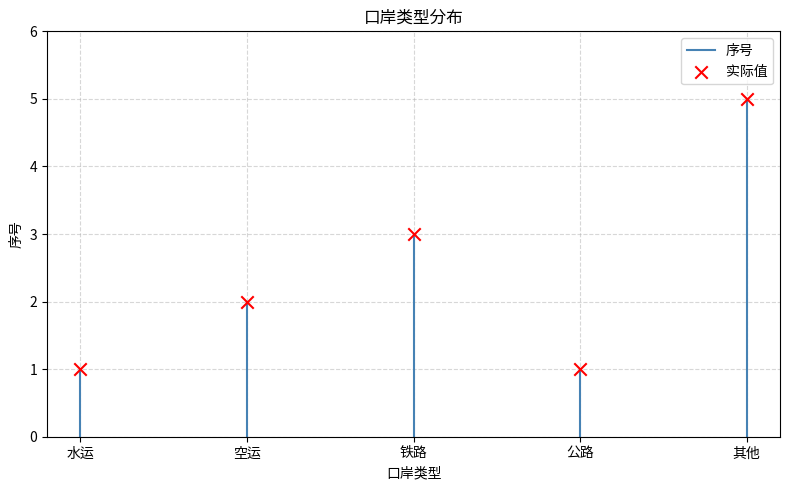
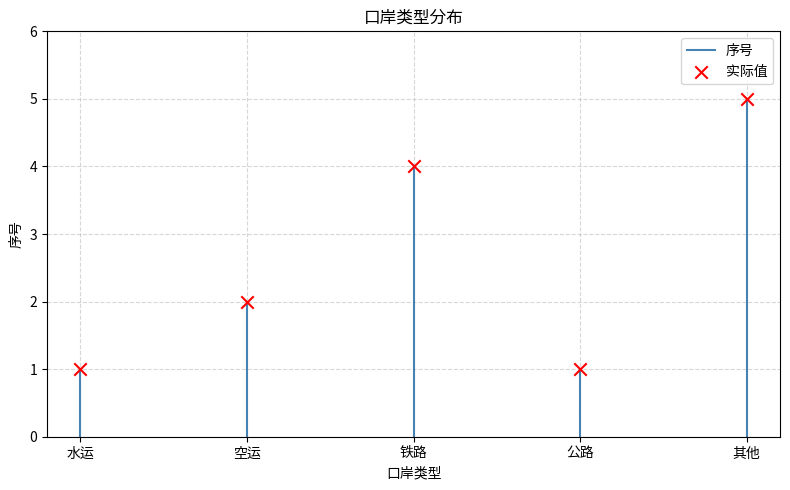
实际值, 铁路: 3 -> 4
